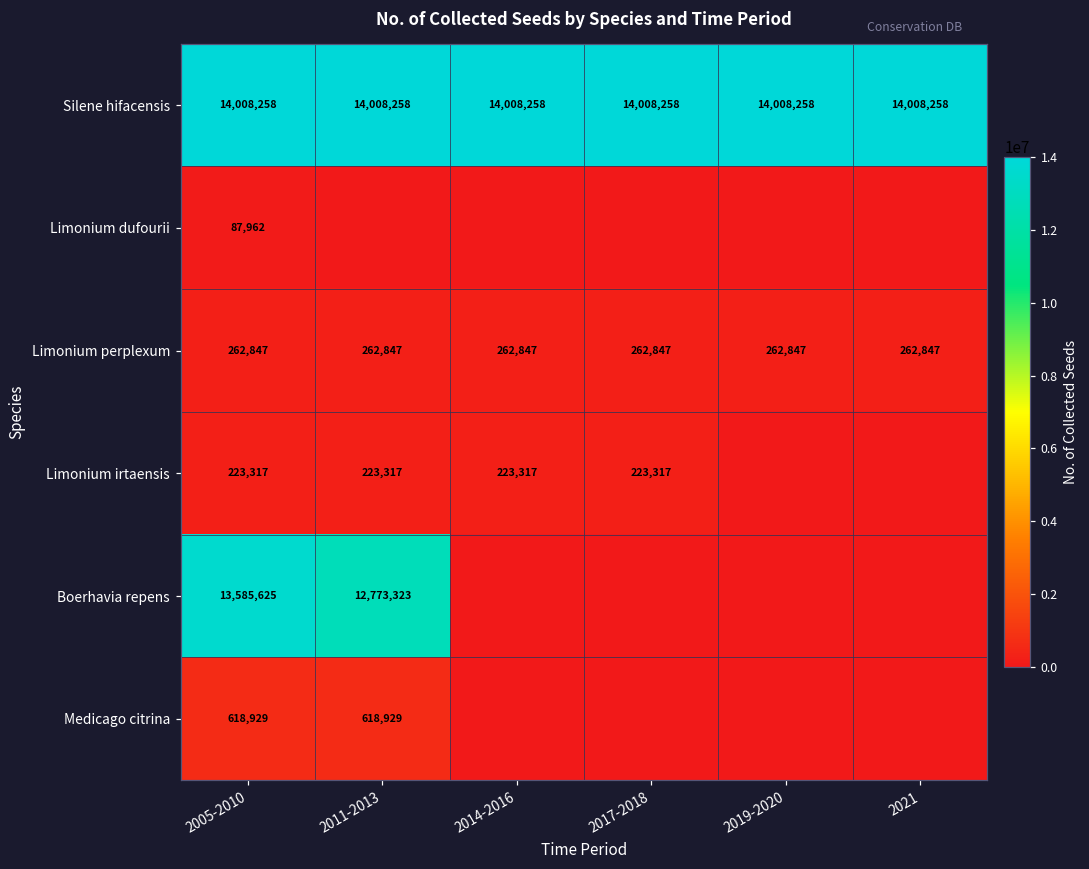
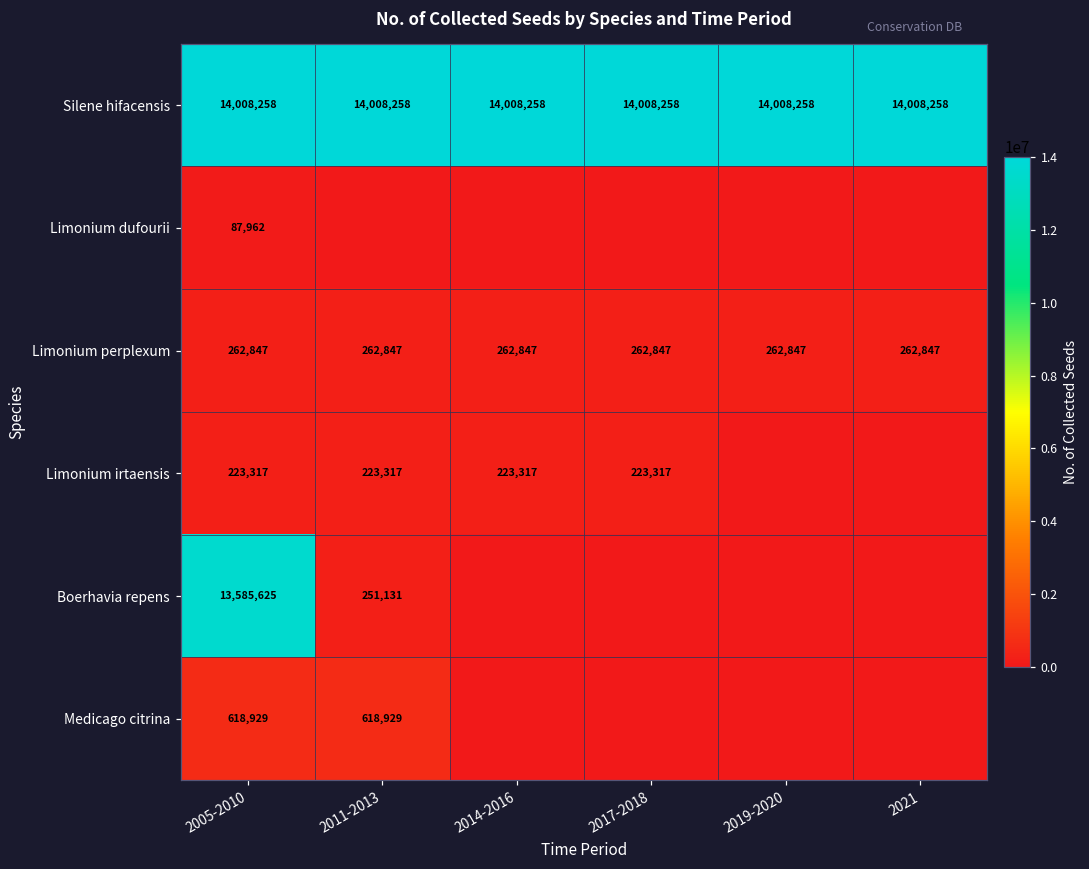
Boerhavia repens, 2011-2013: 12,773,323 -> 251,131
